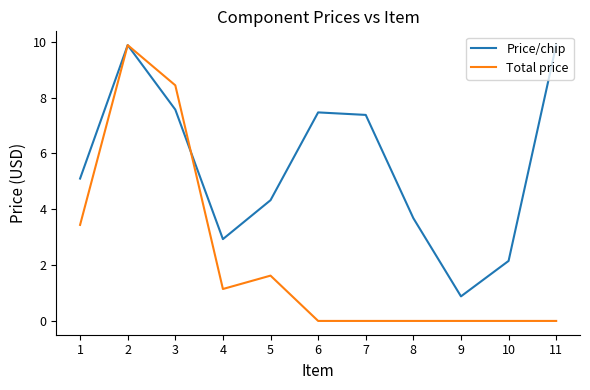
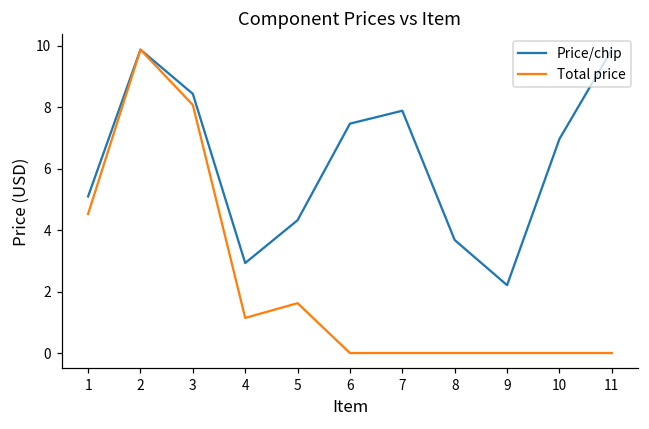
Total price, 1: 3.4 -> 4.5
Price/chip, 3: 7.6 -> 8.4
Total price, 3: 8.4 -> 8.1
Price/chip, 7: 7.4 -> 7.9
Price/chip, 9: 0.9 -> 2.2
Price/chip, 10: 2.2 -> 7.0
